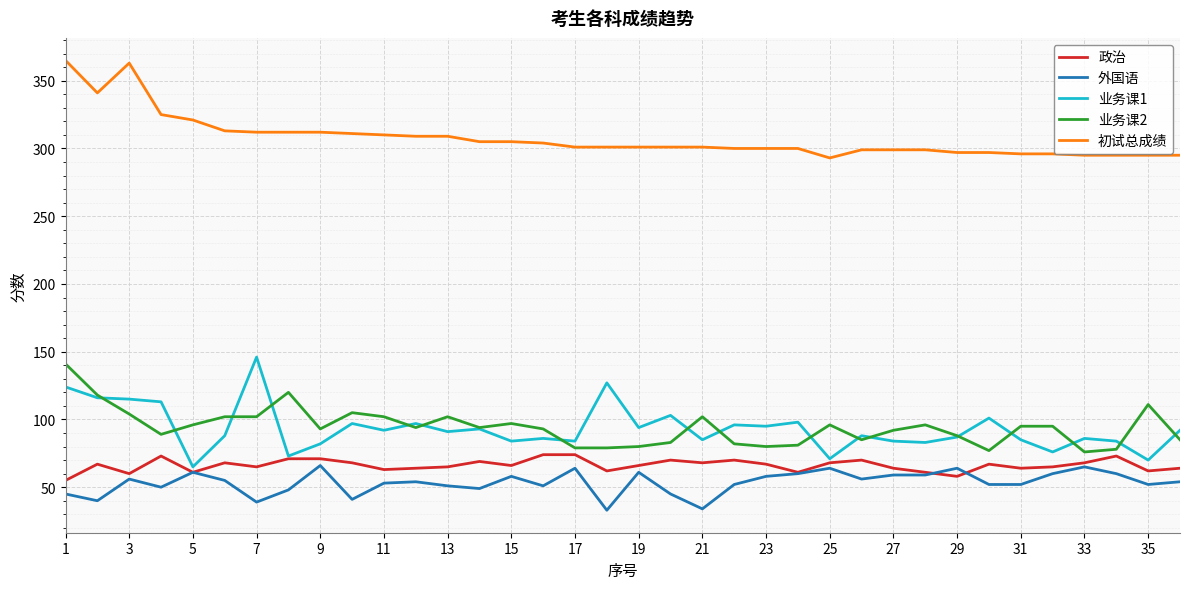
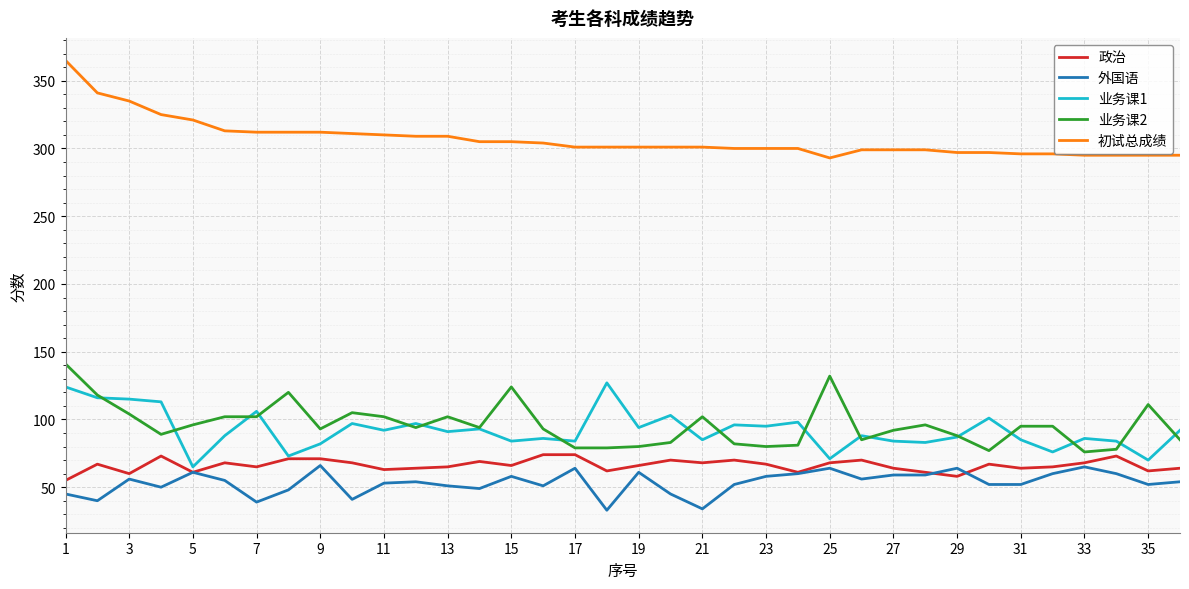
初试总成绩, 3: 363 -> 335
业务课1, 7: 146 -> 106
业务课2, 15: 97 -> 124
业务课2, 25: 96 -> 132
